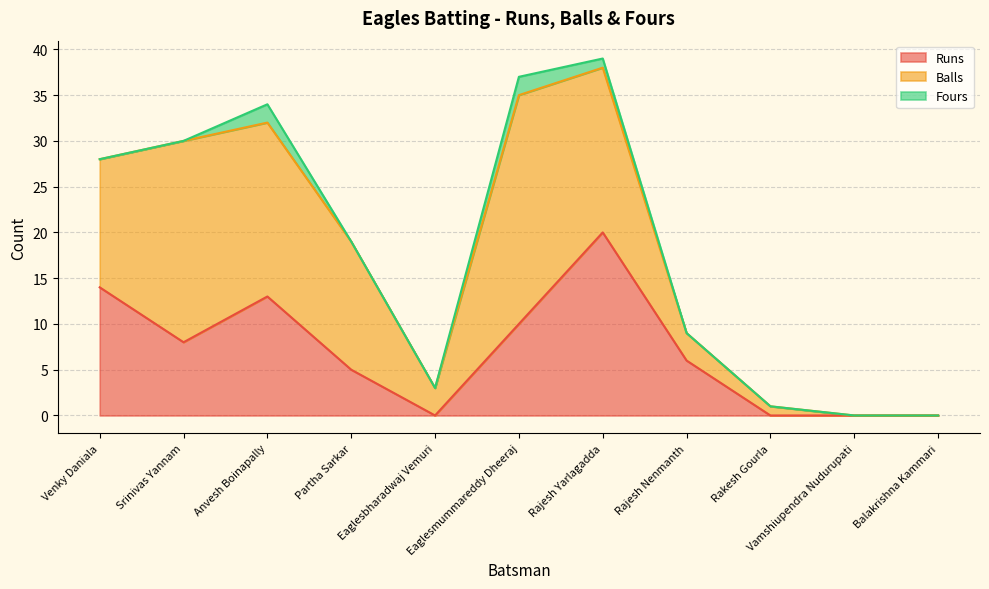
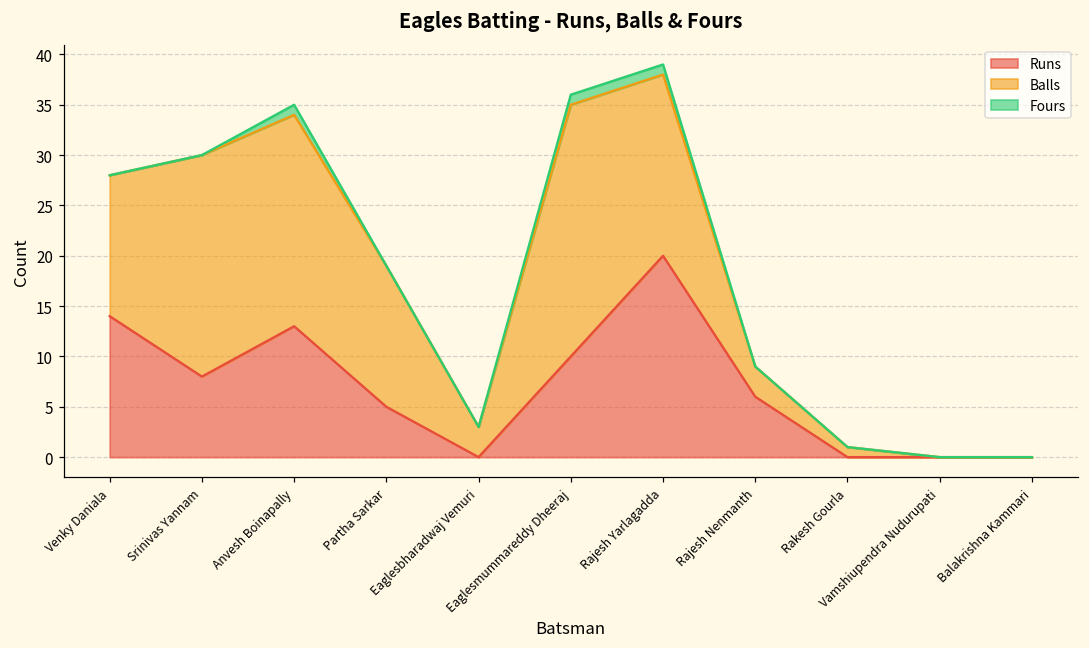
Balls, Anvesh Boinapally: 19 -> 21
Fours, Anvesh Boinapally: 2 -> 1
Fours, Eaglesmummareddy Dheeraj: 2 -> 1
